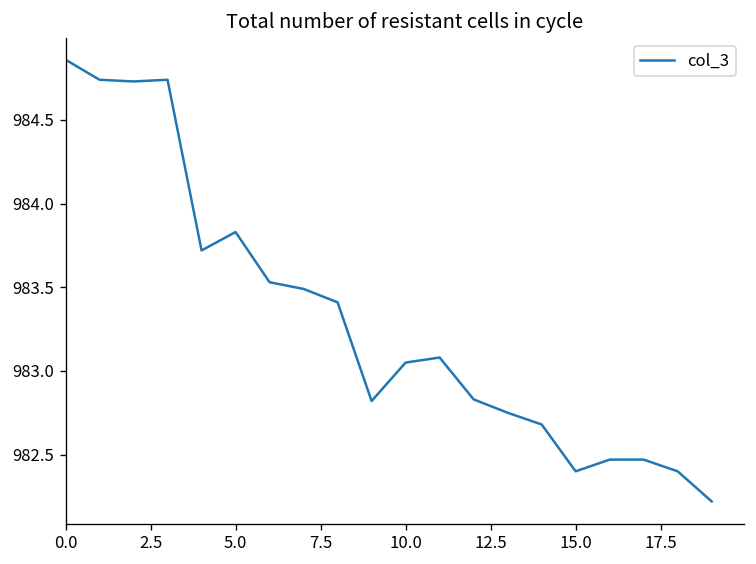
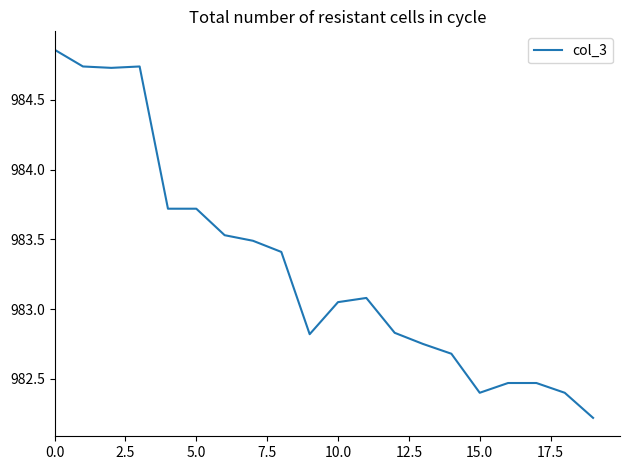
5.0: 983.83 -> 983.72
